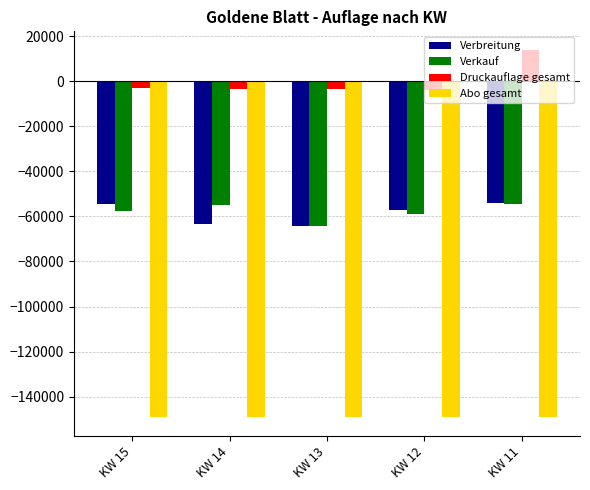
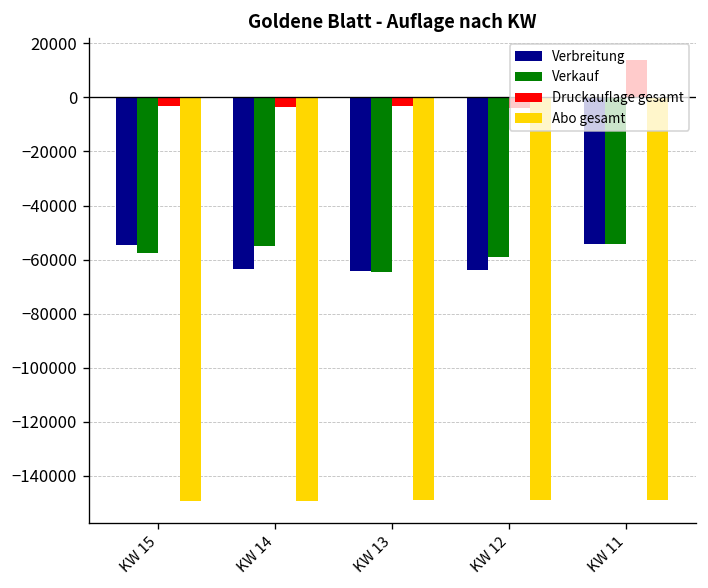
Verbreitung, KW 12: -57000 -> -64000
